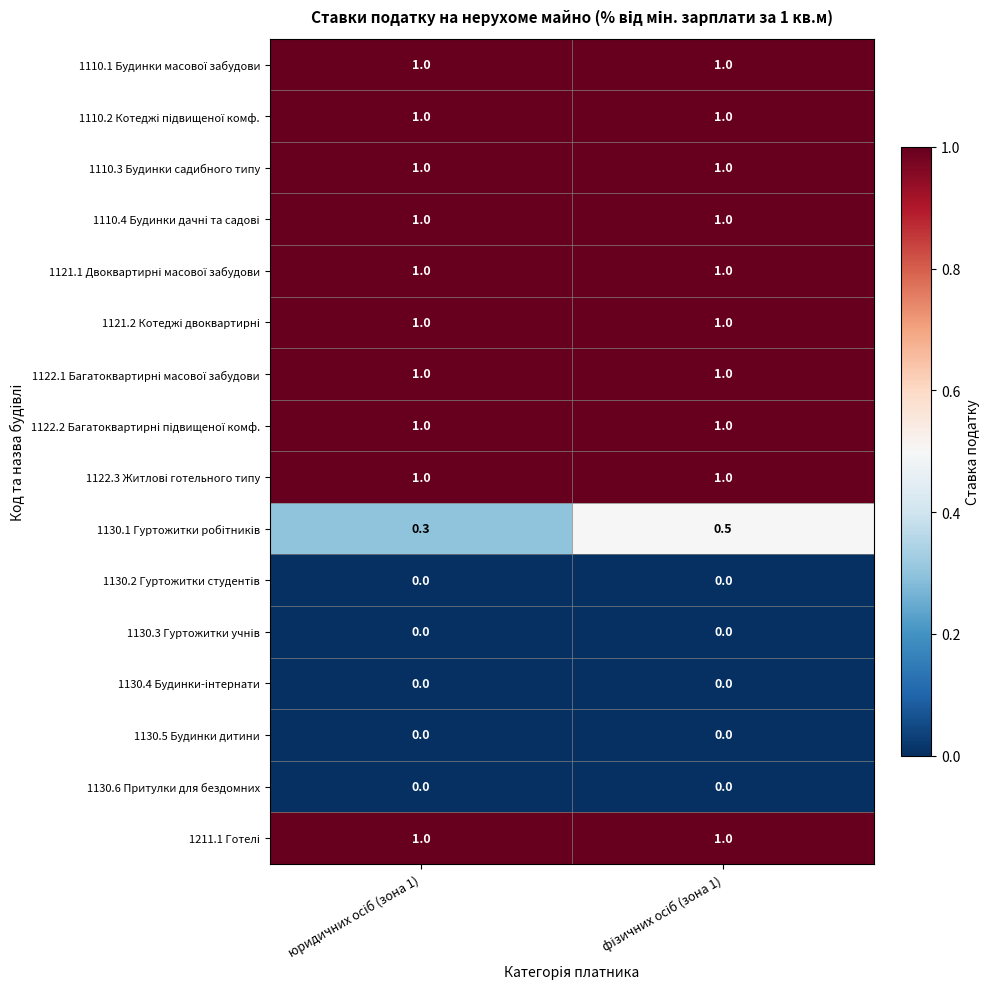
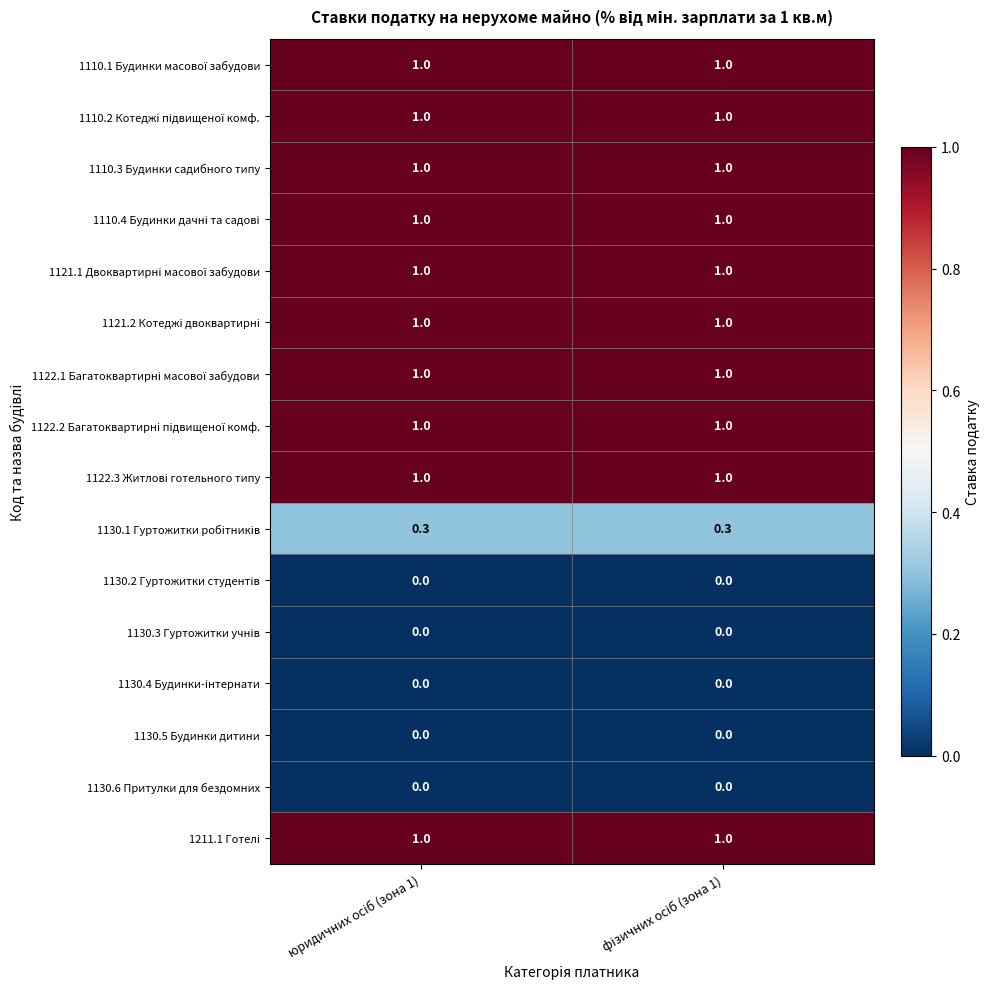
1130.1 Гуртожитки робітників, фізичних осіб (зона 1): 0.5 -> 0.3
